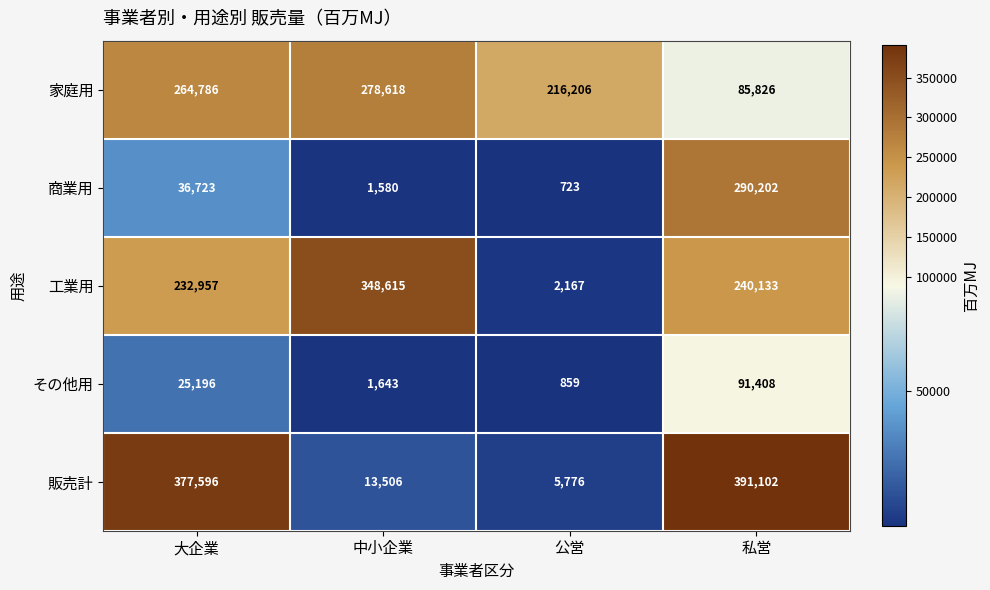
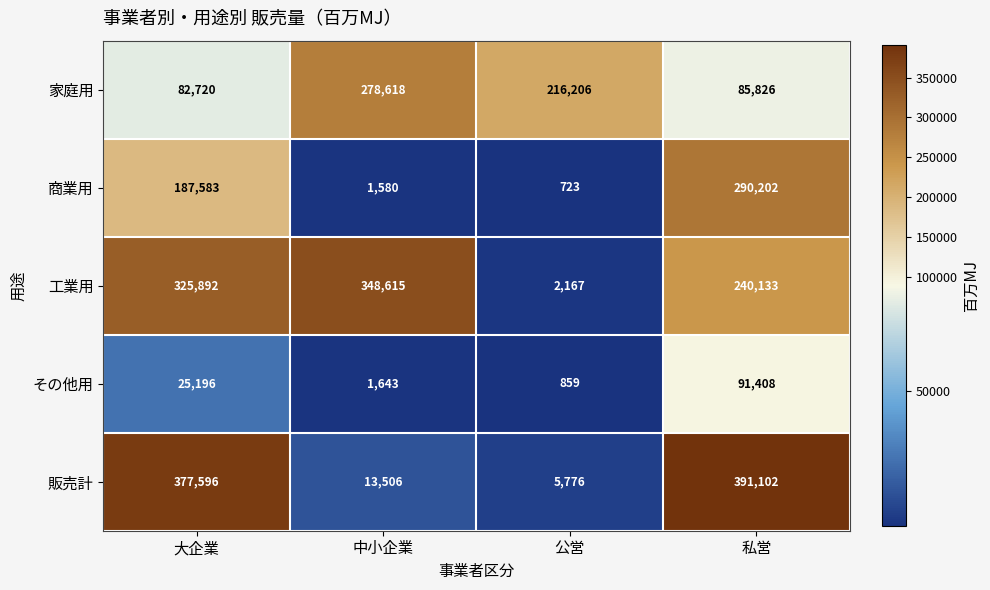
家庭用, 大企業: 264,786 -> 82,720
商業用, 大企業: 36,723 -> 187,583
工業用, 大企業: 232,957 -> 325,892
